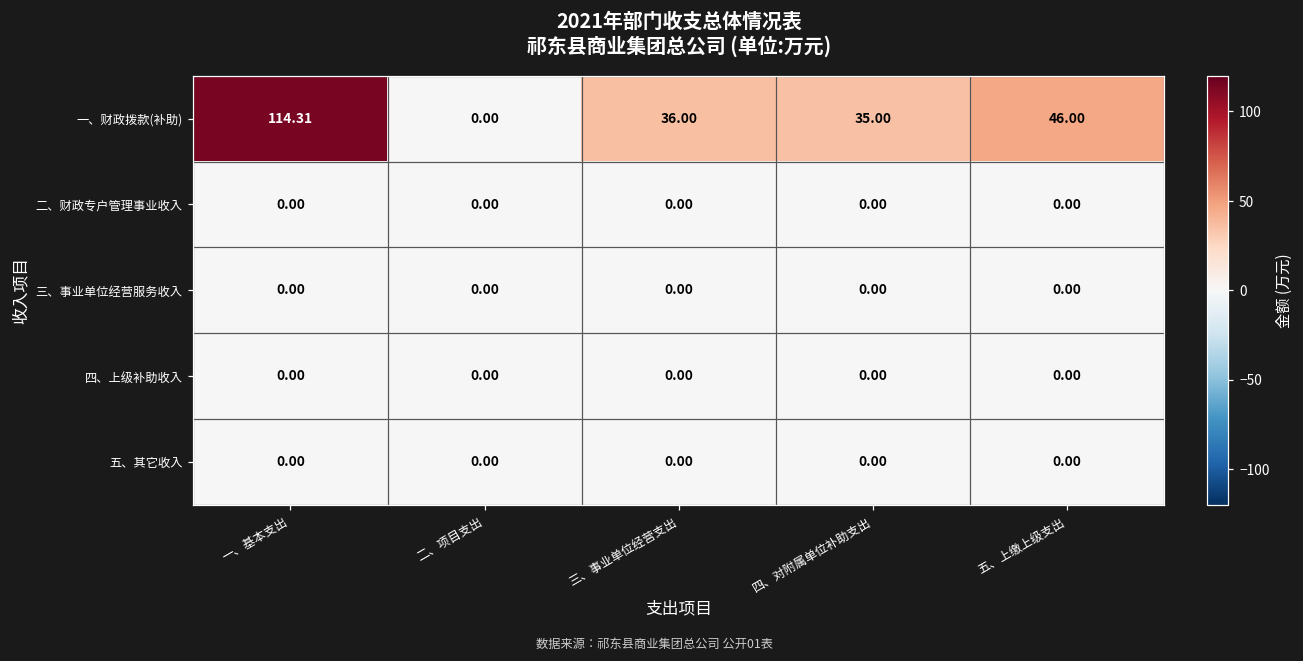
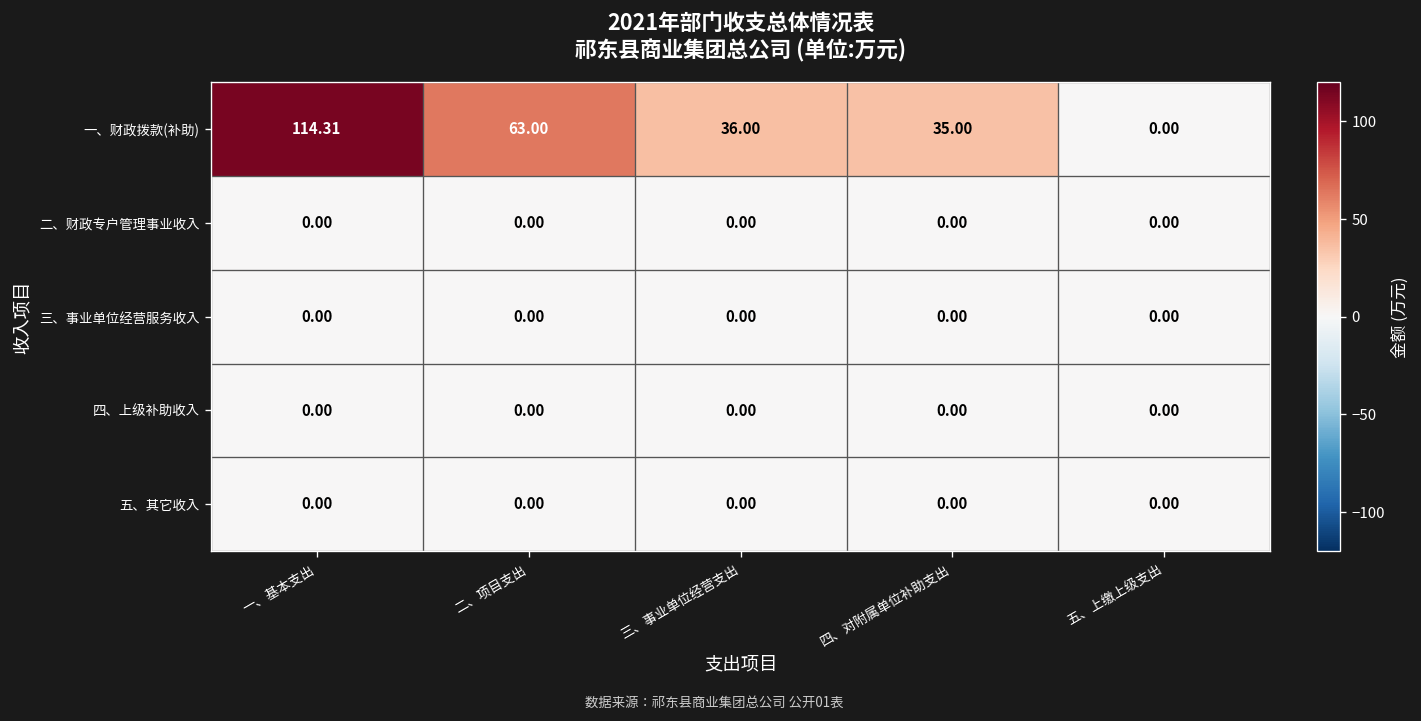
一、财政拨款(补助), 二、项目支出: 0.00 -> 63.00
一、财政拨款(补助), 五、上缴上级支出: 46.00 -> 0.00
